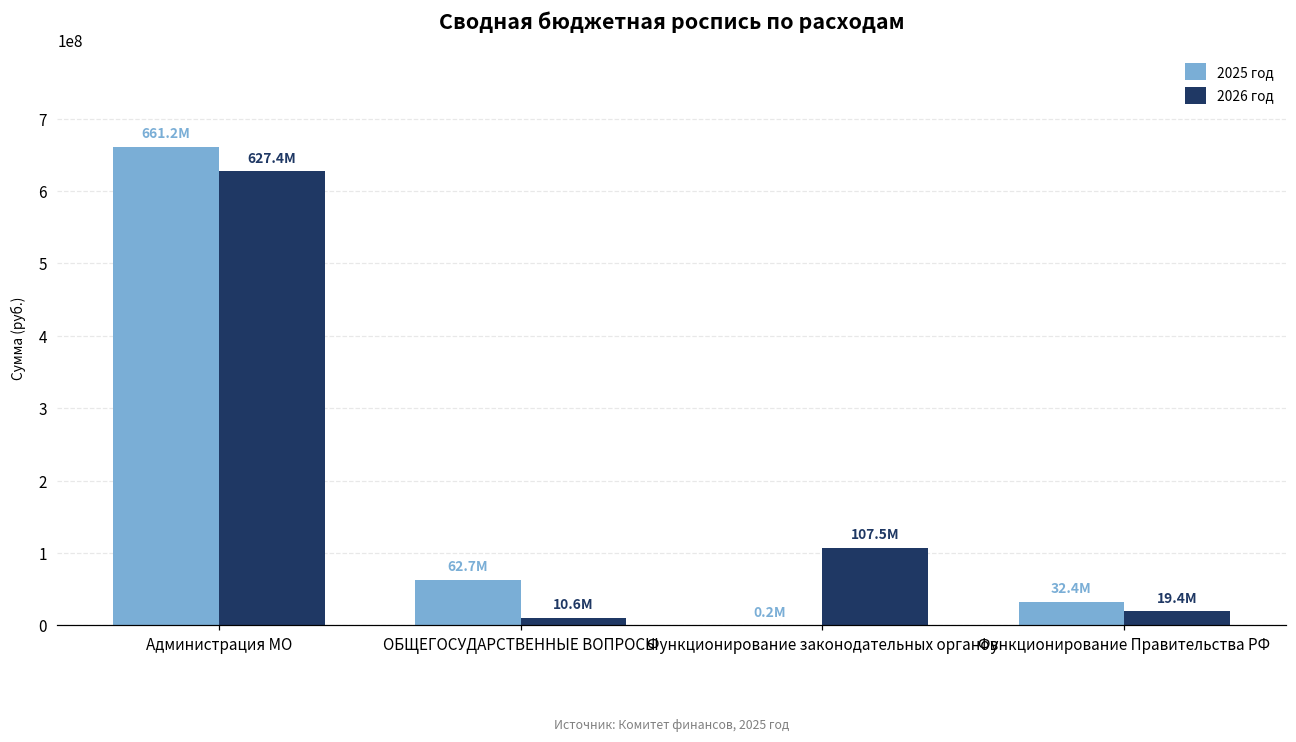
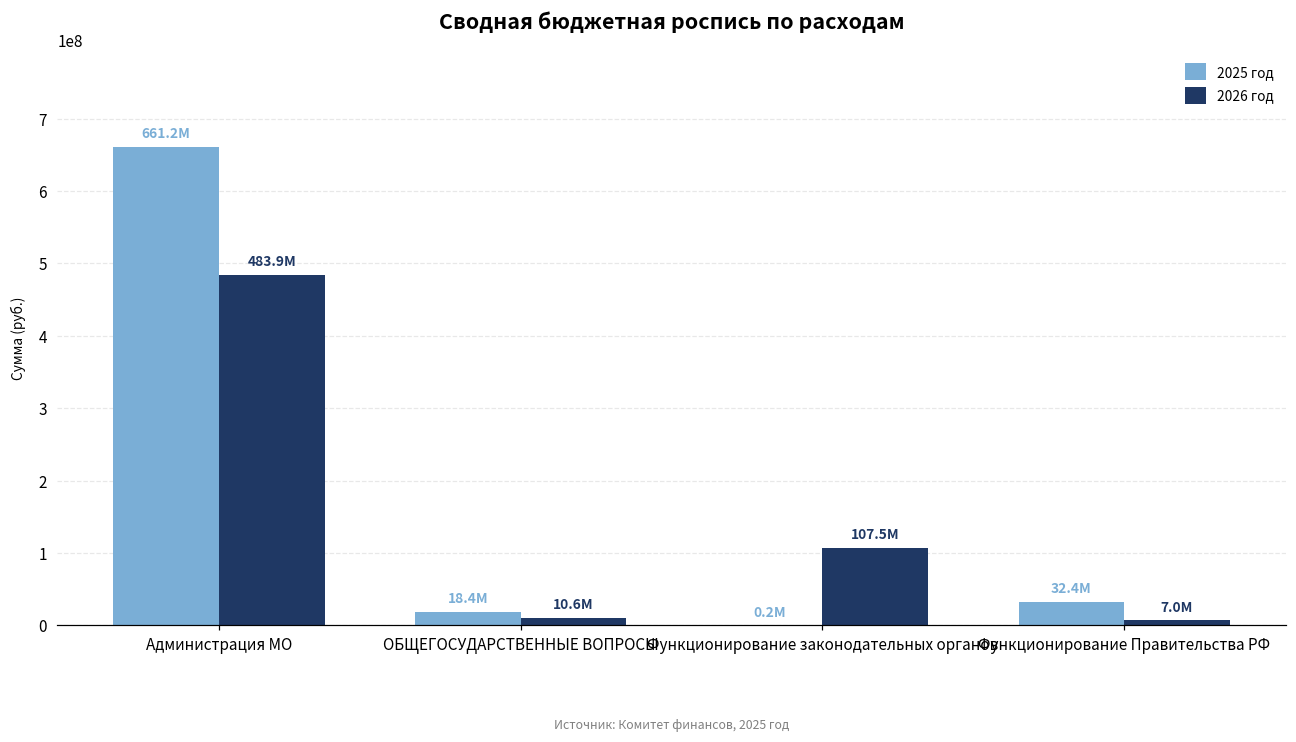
2026 год, Администрация МО: 627.4M -> 483.9M
2025 год, ОБЩЕГОСУДАРСТВЕННЫЕ ВОПРОСЫ: 62.7M -> 18.4M
2026 год, Функционирование Правительства РФ: 19.4M -> 7.0M
